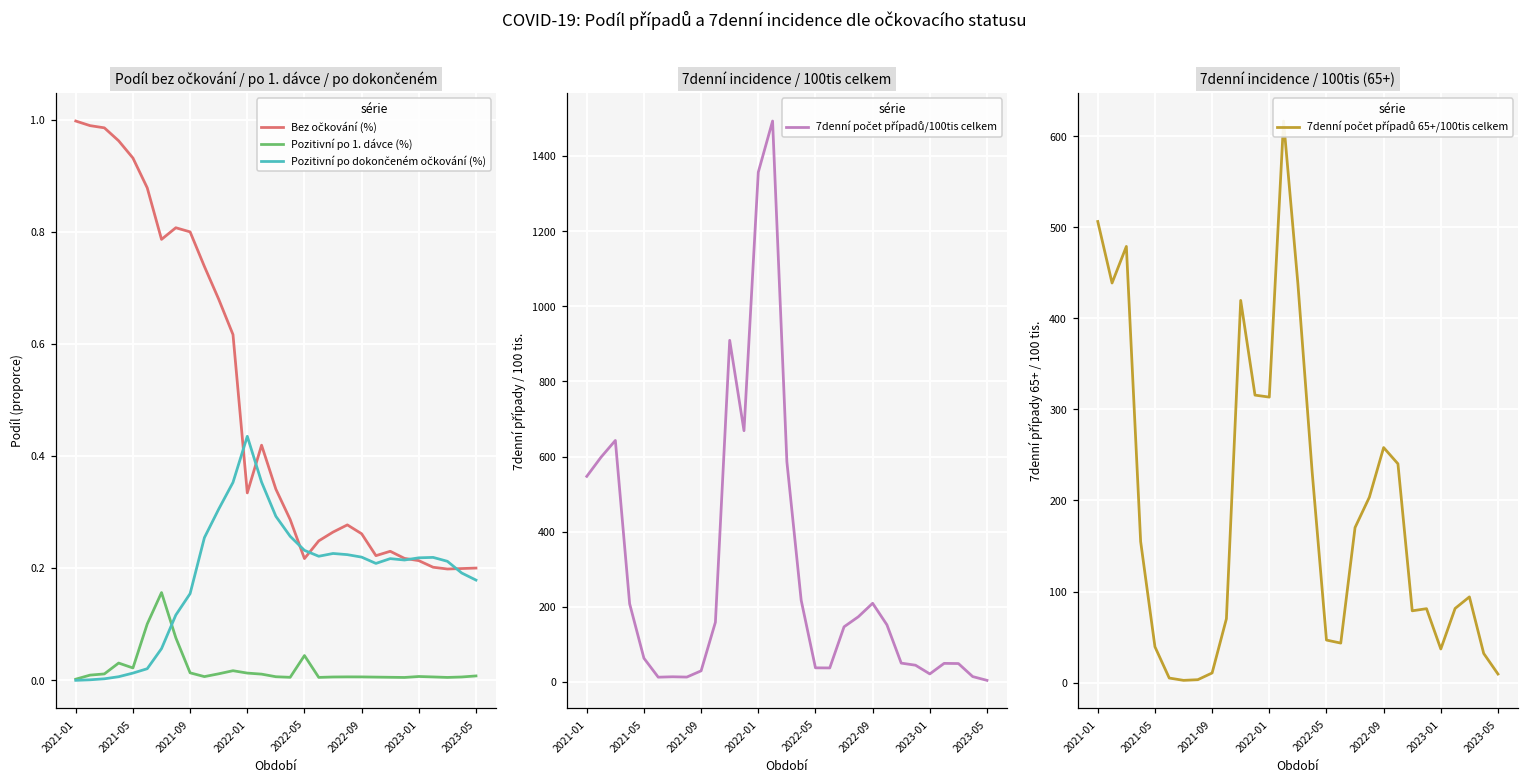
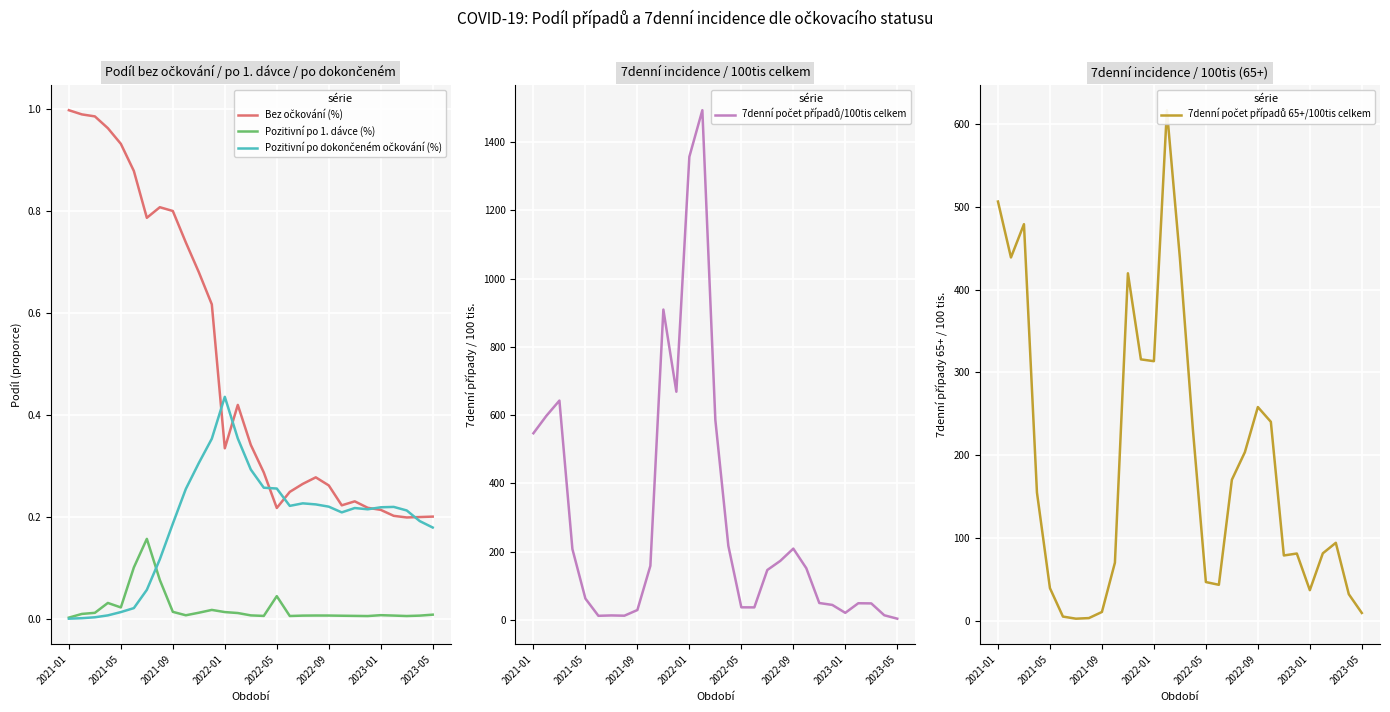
Podíl bez očkování / po 1. dávce / po dokončeném, Pozitivní po dokončeném očkování (%), 2021-09: 0.15 -> 0.19
Podíl bez očkování / po 1. dávce / po dokončeném, Pozitivní po dokončeném očkování (%), 2022-05: 0.23 -> 0.26
